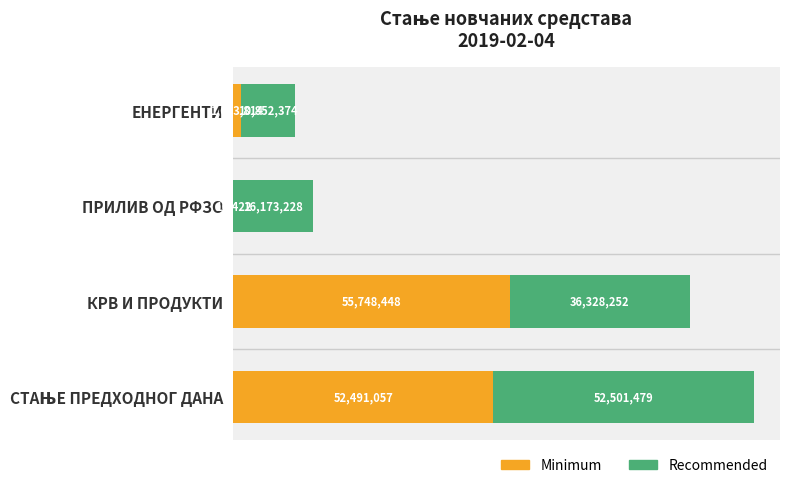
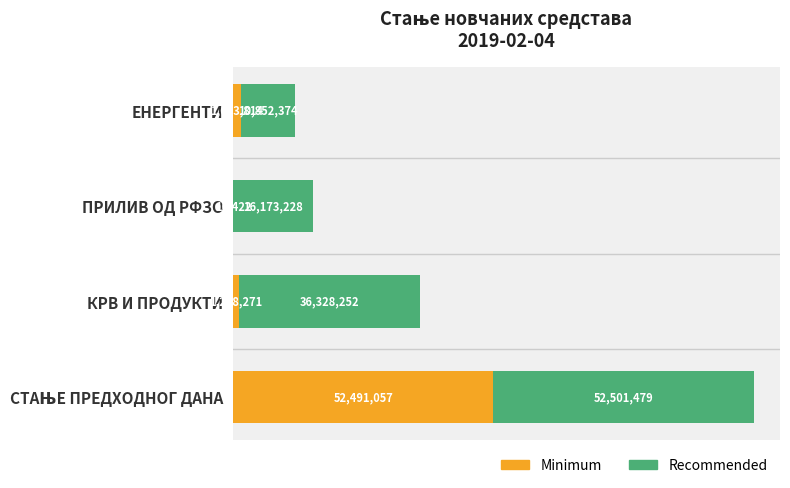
Minimum, КРВ И ПРОДУКТИ: 55,748,448 -> 1,268,271
